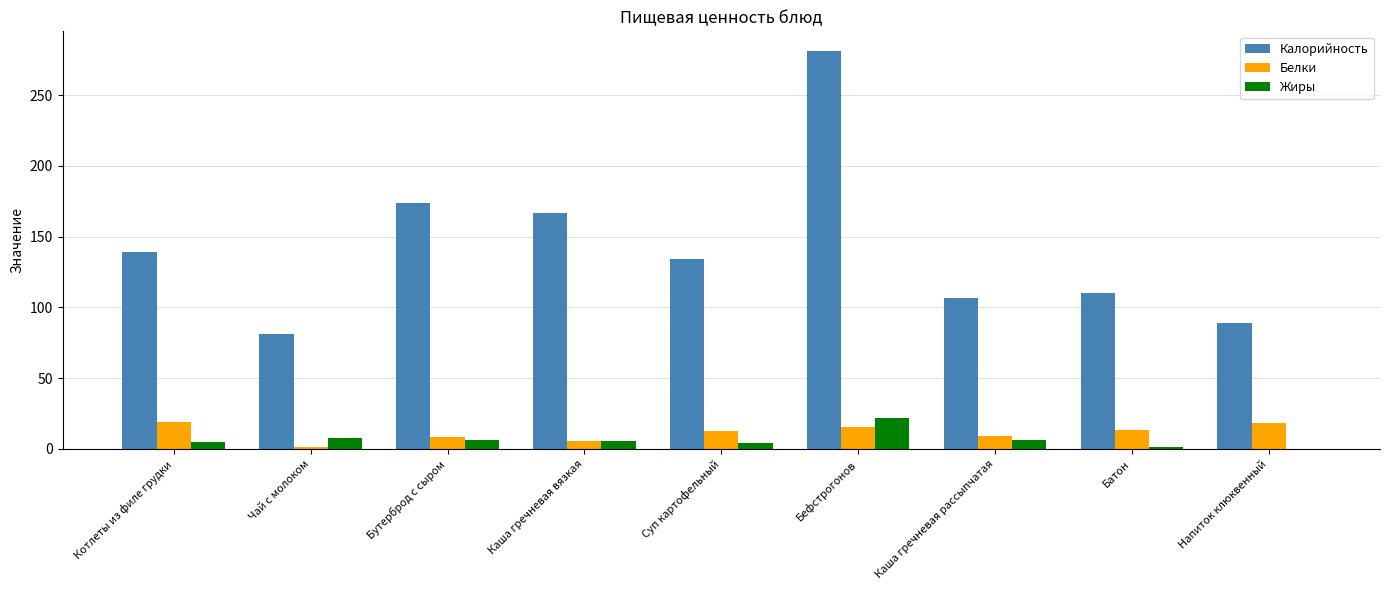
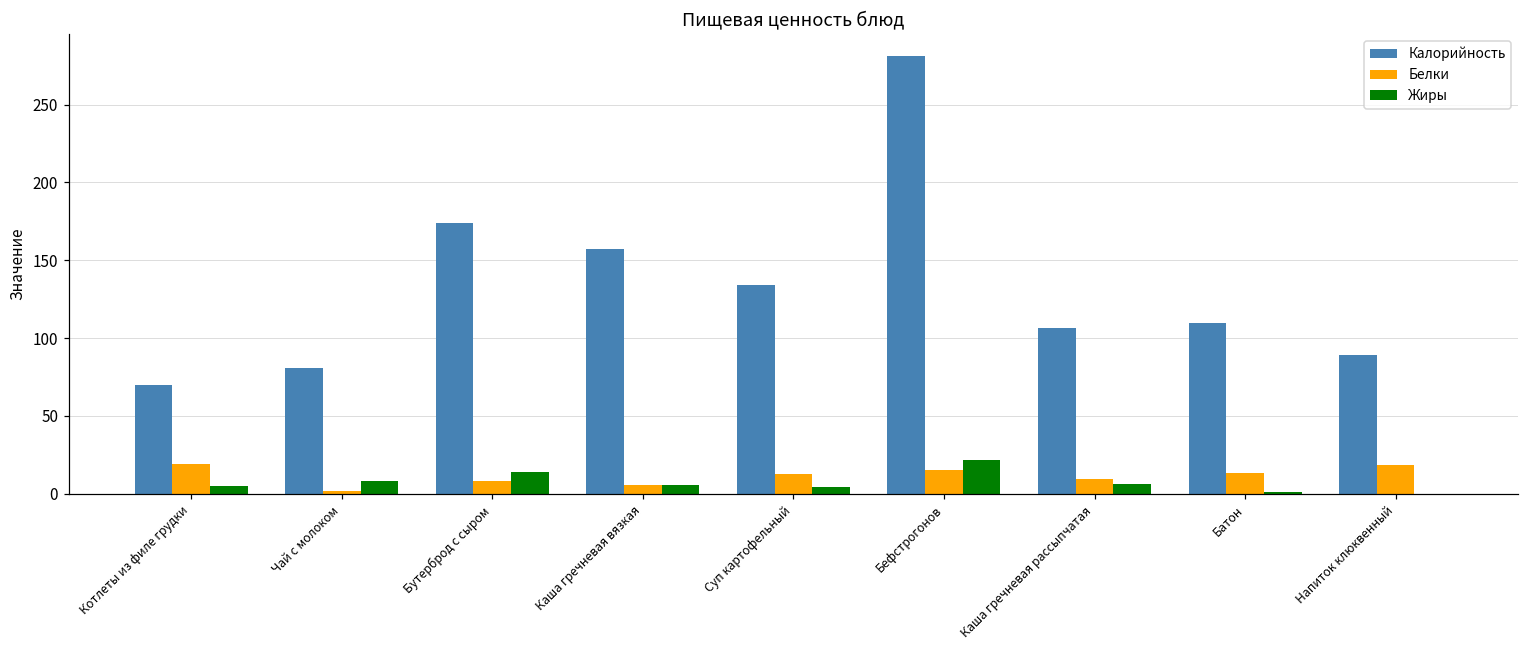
Калорийность, Котлеты из филе грудки: 139 -> 70
Жиры, Бутерброд с сыром: 6 -> 14
Калорийность, Каша гречневая вязкая: 167 -> 157
